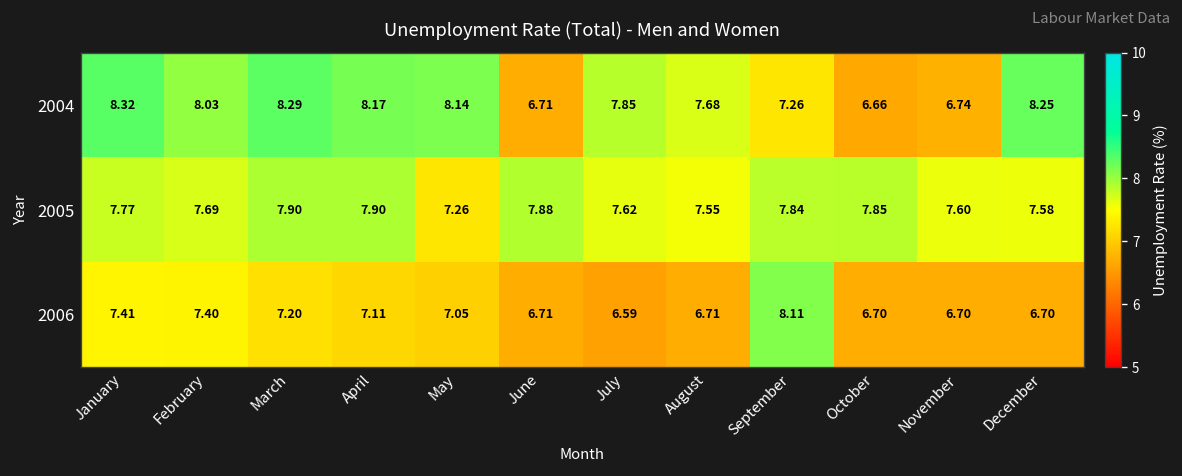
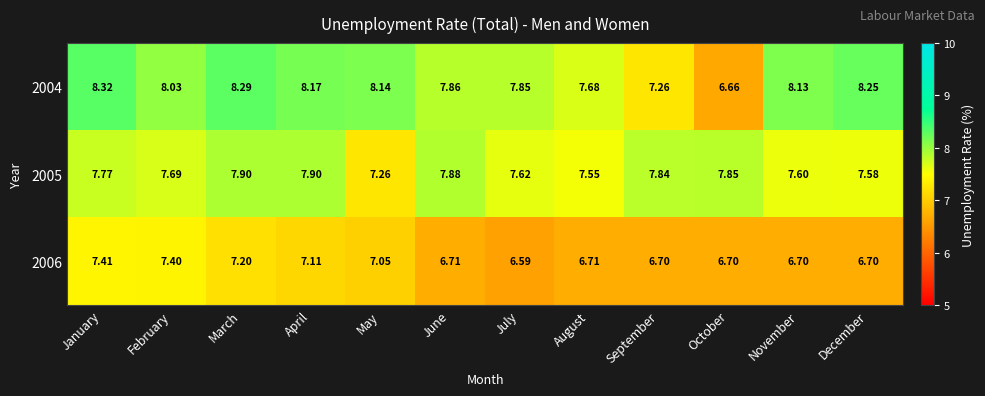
2004, June: 6.71 -> 7.86
2004, November: 6.74 -> 8.13
2006, September: 8.11 -> 6.70
